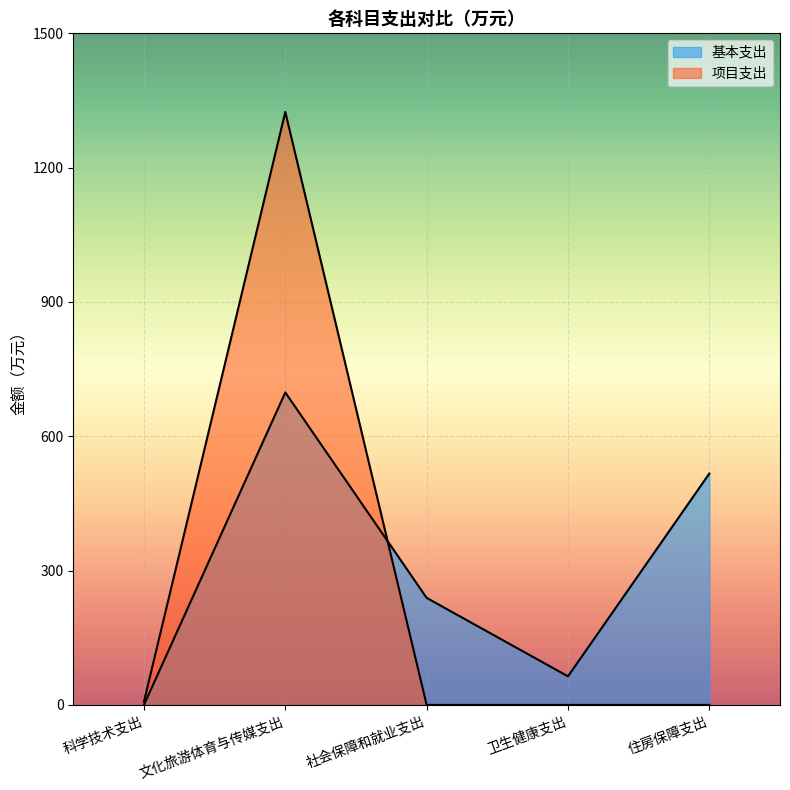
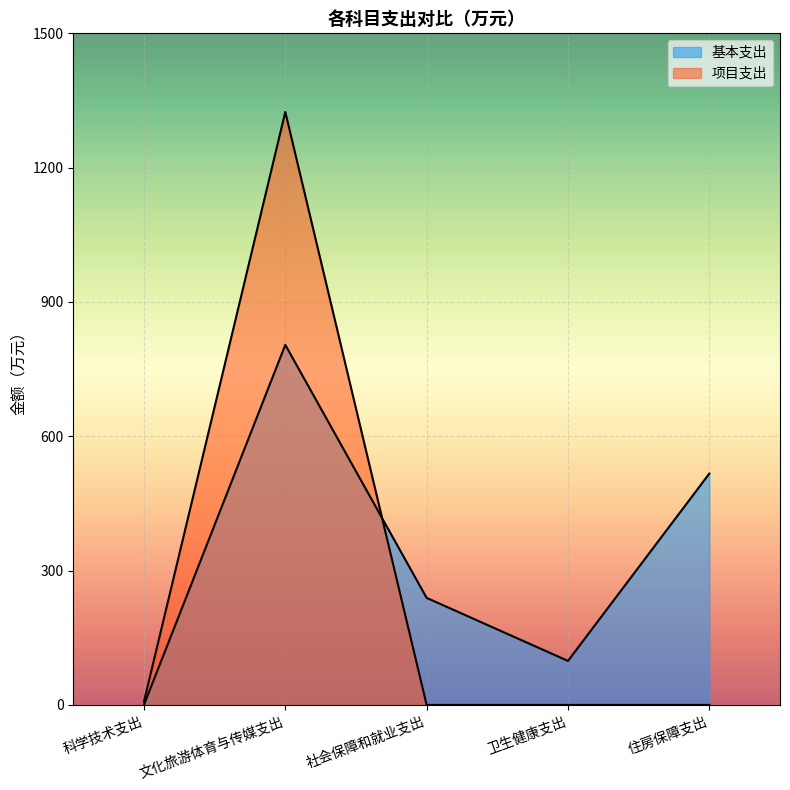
基本支出, 文化旅游体育与传媒支出: 700 -> 800
基本支出, 卫生健康支出: 60 -> 100
